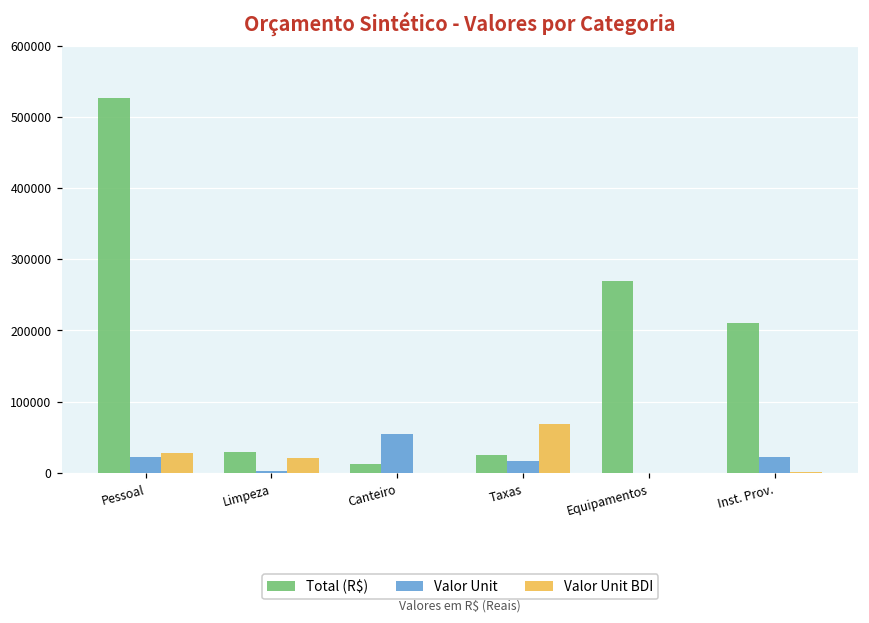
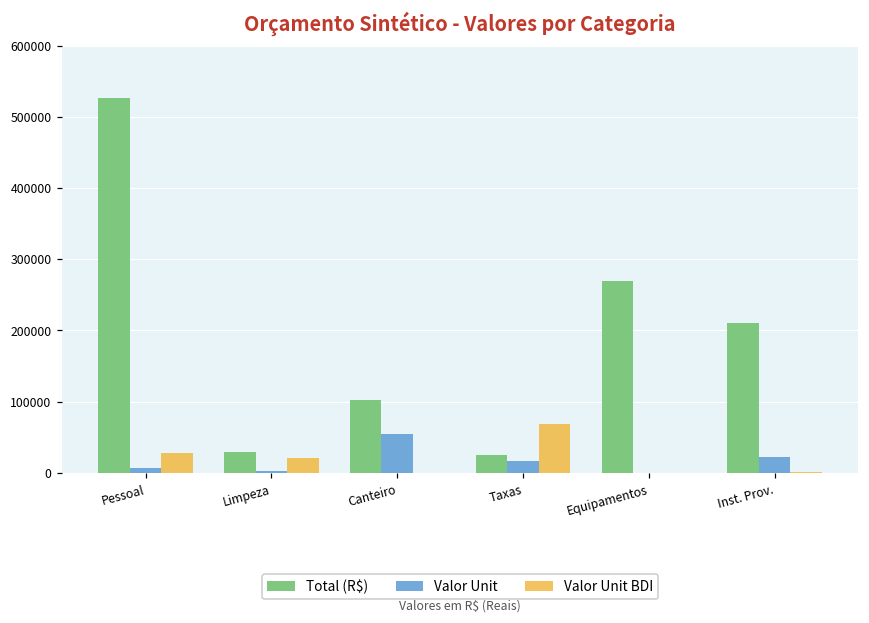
Valor Unit, Pessoal: 20000 -> 10000
Total (R$), Canteiro: 10000 -> 100000
